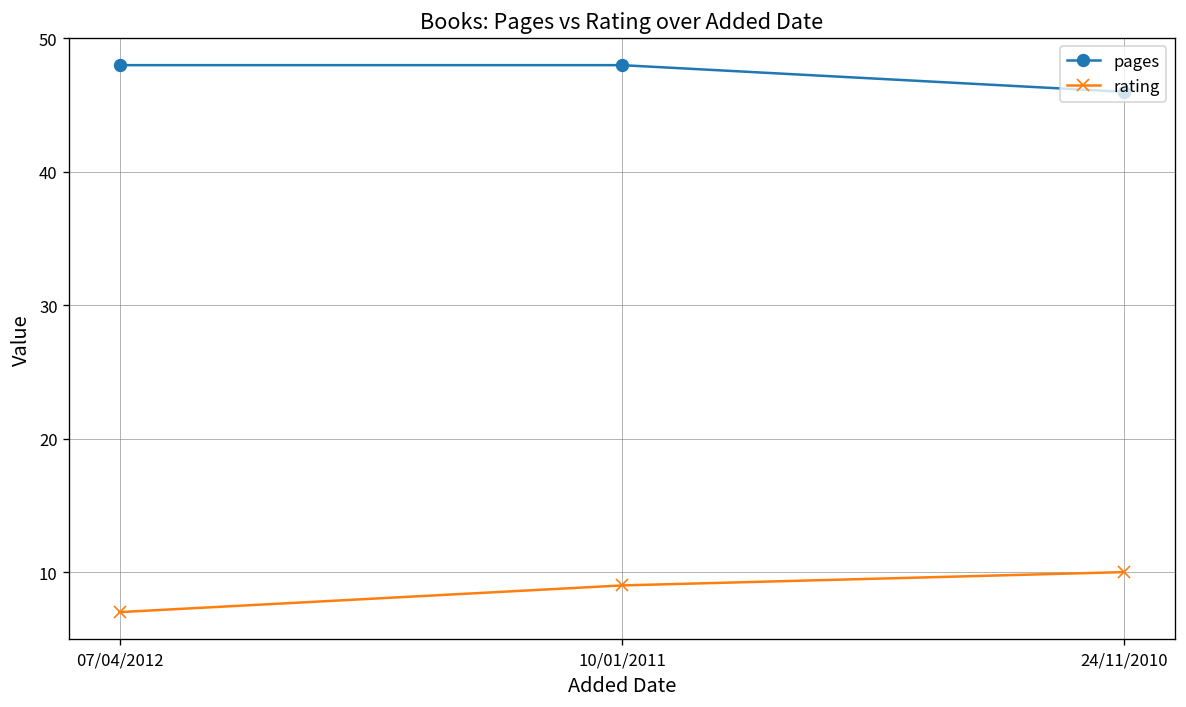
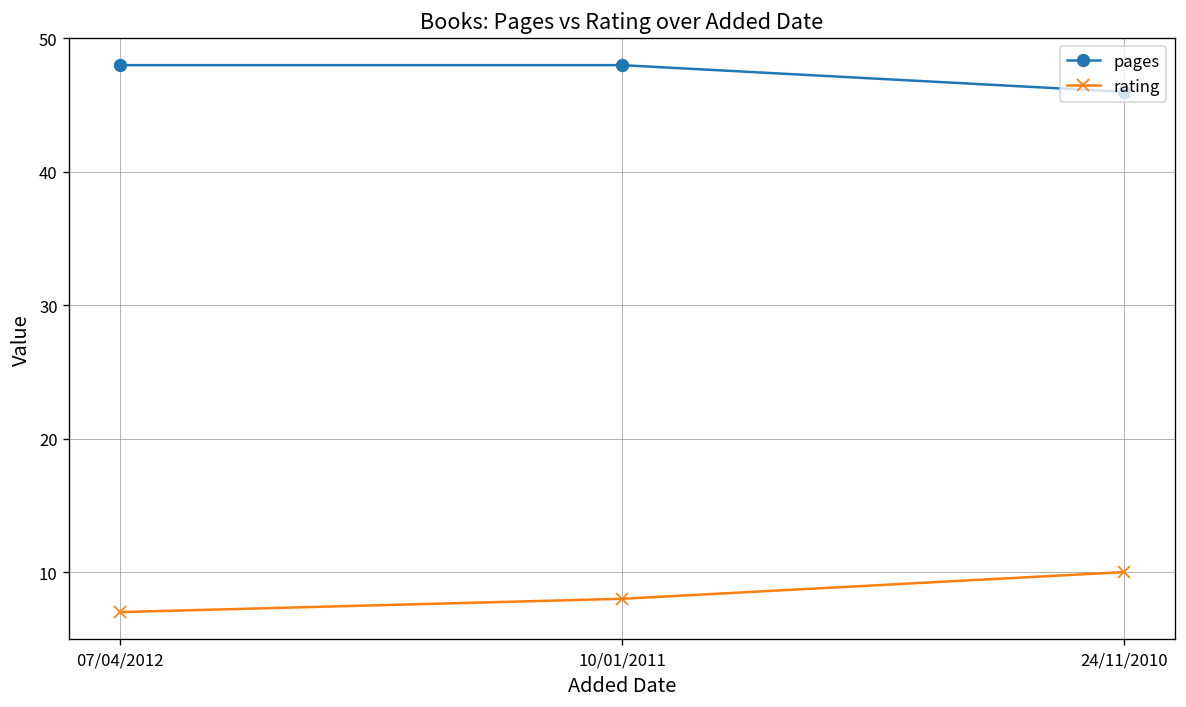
rating, 10/01/2011: 9 -> 8
